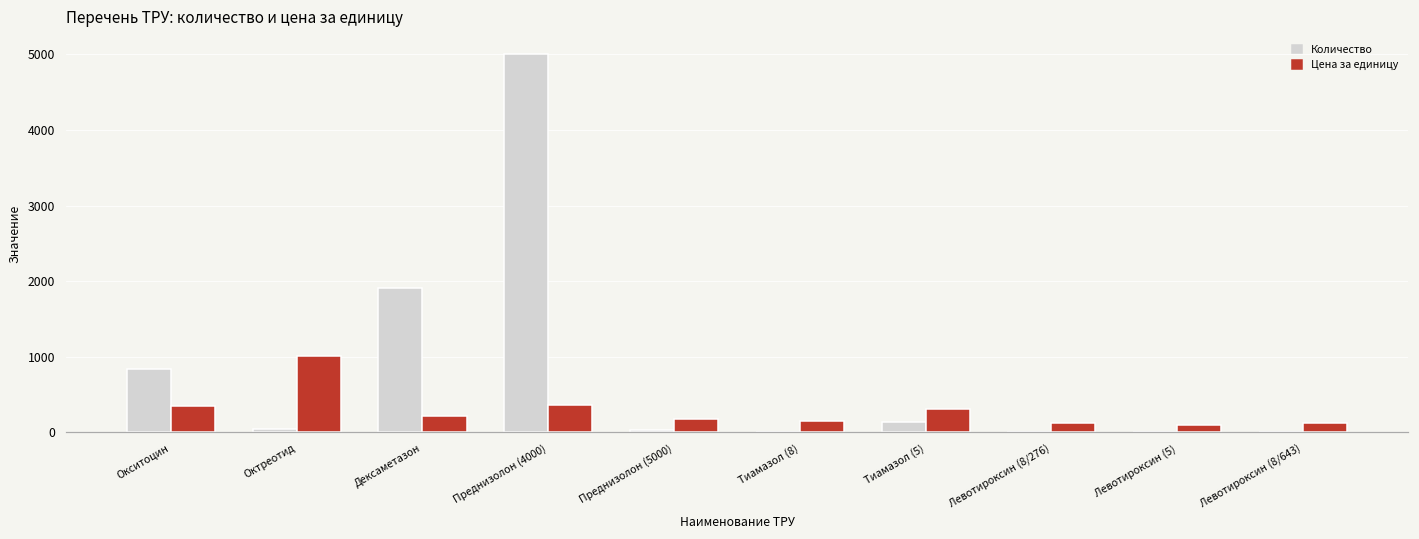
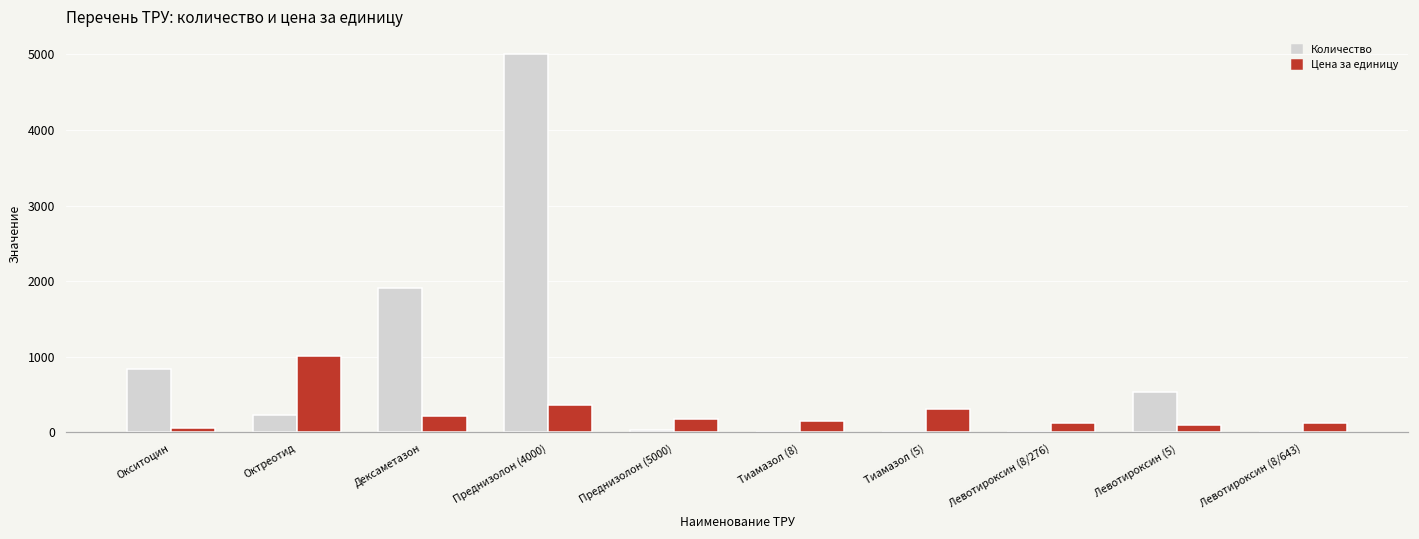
Цена за единицу, Окситоцин: 400 -> 100
Количество, Октреотид: 100 -> 200
Количество, Тиамазол (5): 100 -> 0
Количество, Левотироксин (5): 0 -> 500
